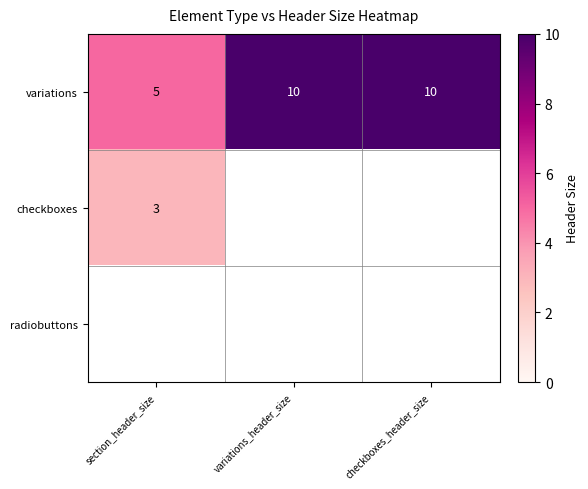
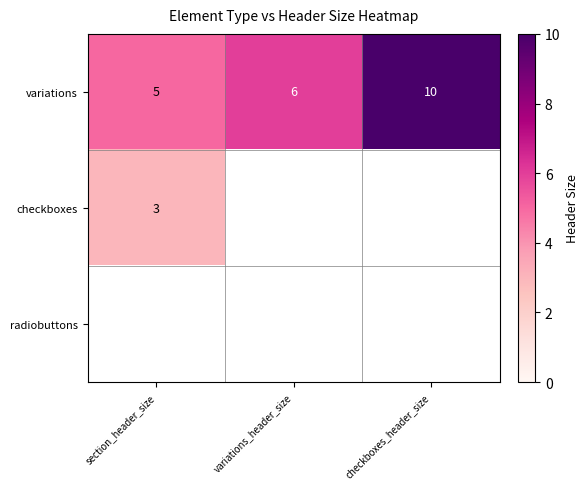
variations, variations_header_size: 10 -> 6
